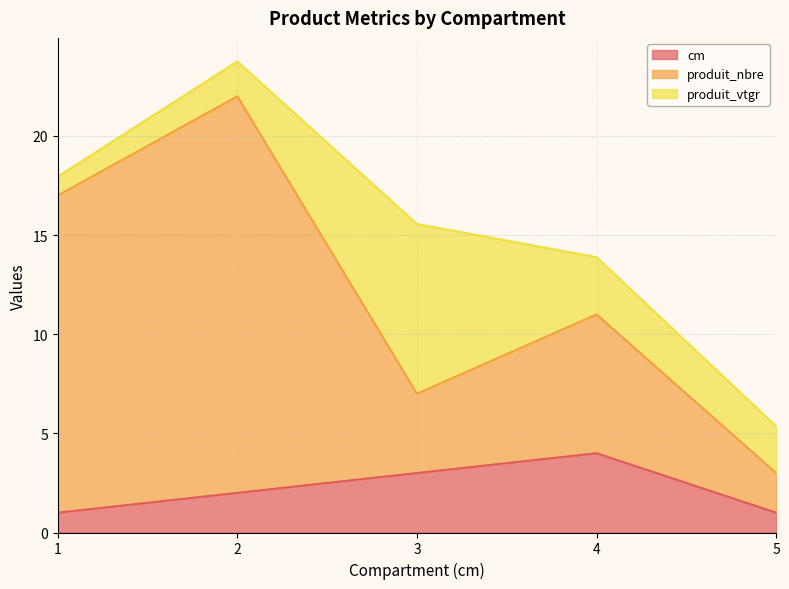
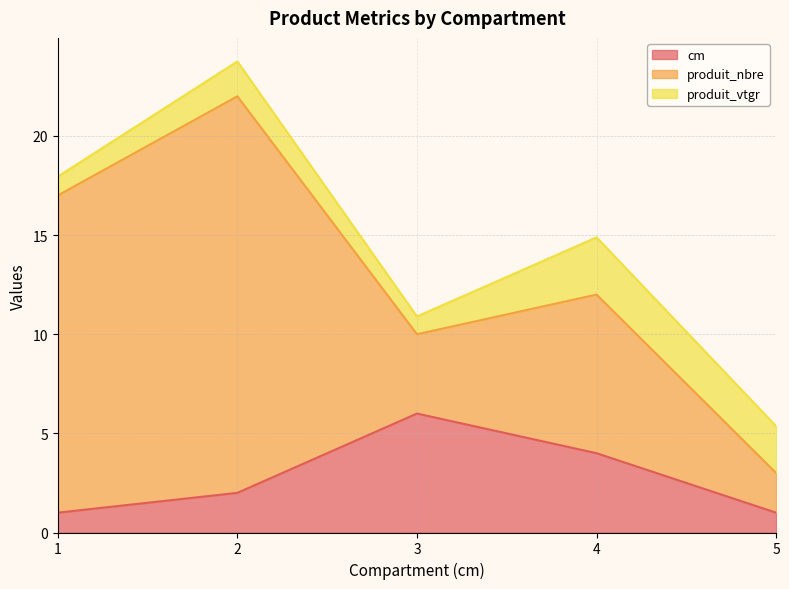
cm, 3: 3 -> 6
produit_vtgr, 3: 8.6 -> 0.9
produit_nbre, 4: 7 -> 8
